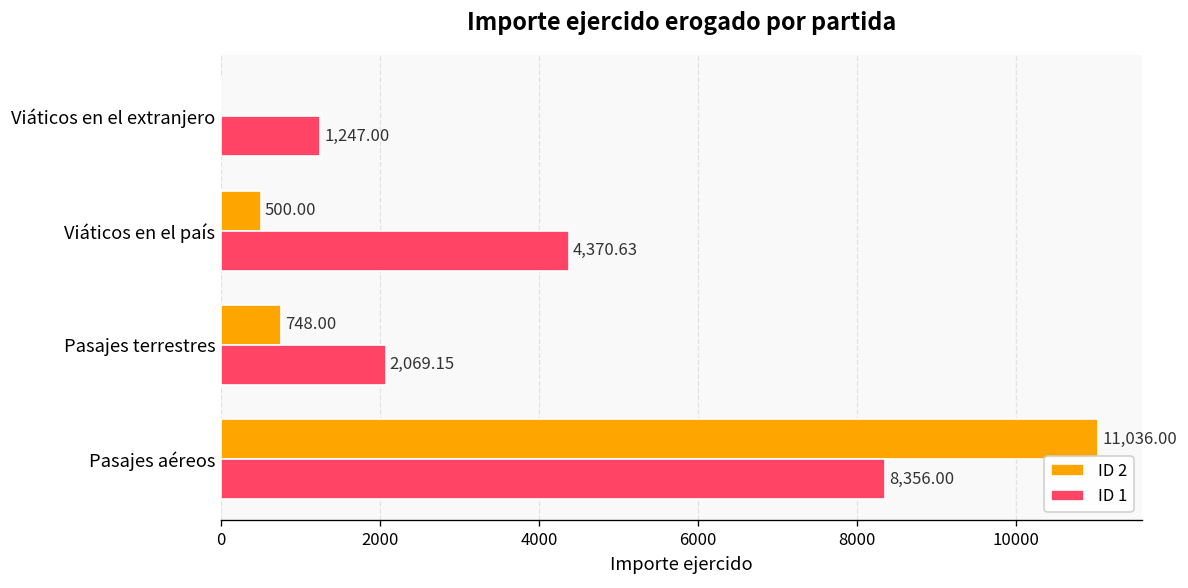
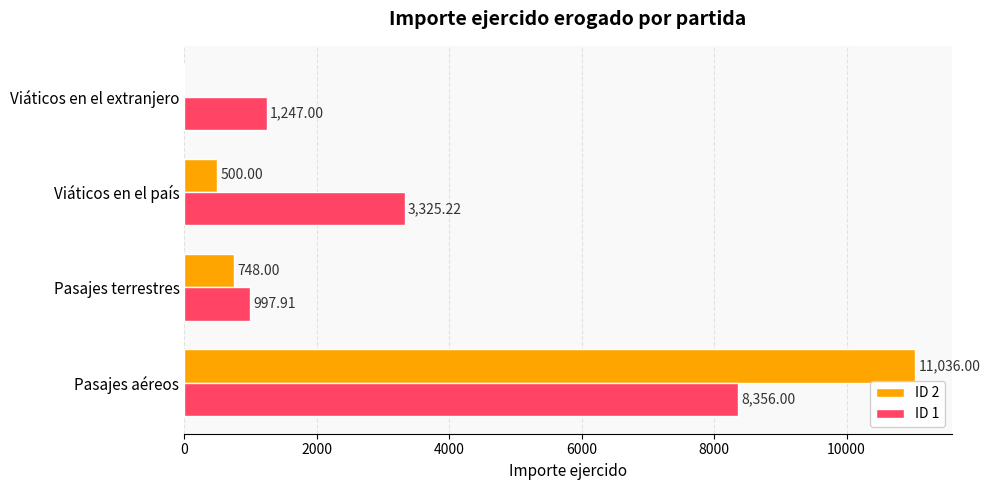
ID 1, Viáticos en el país: 4,370.63 -> 3,325.22
ID 1, Pasajes terrestres: 2,069.15 -> 997.91
